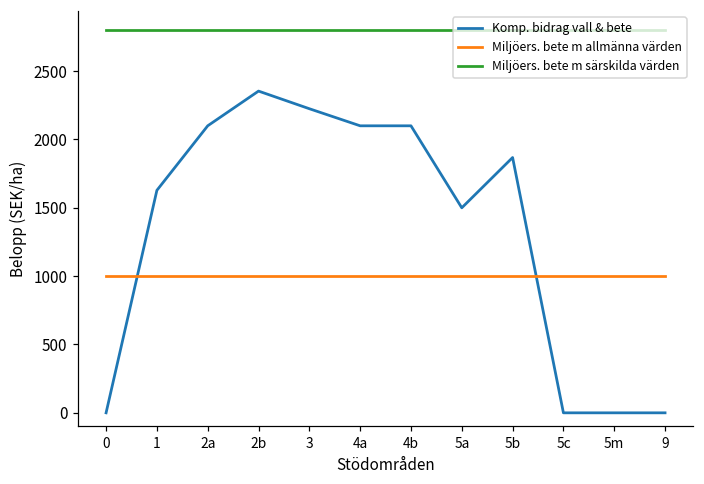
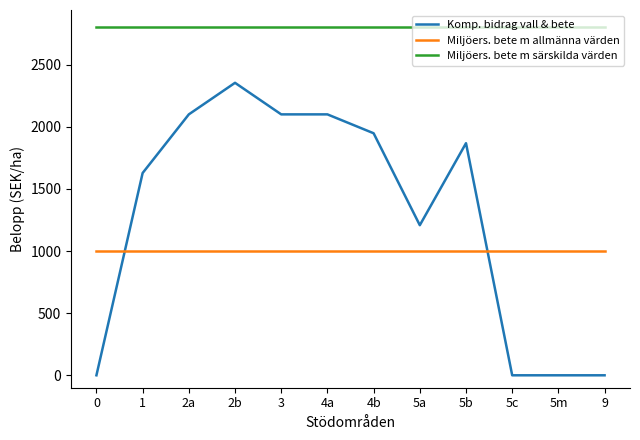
Komp. bidrag vall & bete, 3: 2230 -> 2100
Komp. bidrag vall & bete, 4b: 2100 -> 1950
Komp. bidrag vall & bete, 5a: 1500 -> 1210
